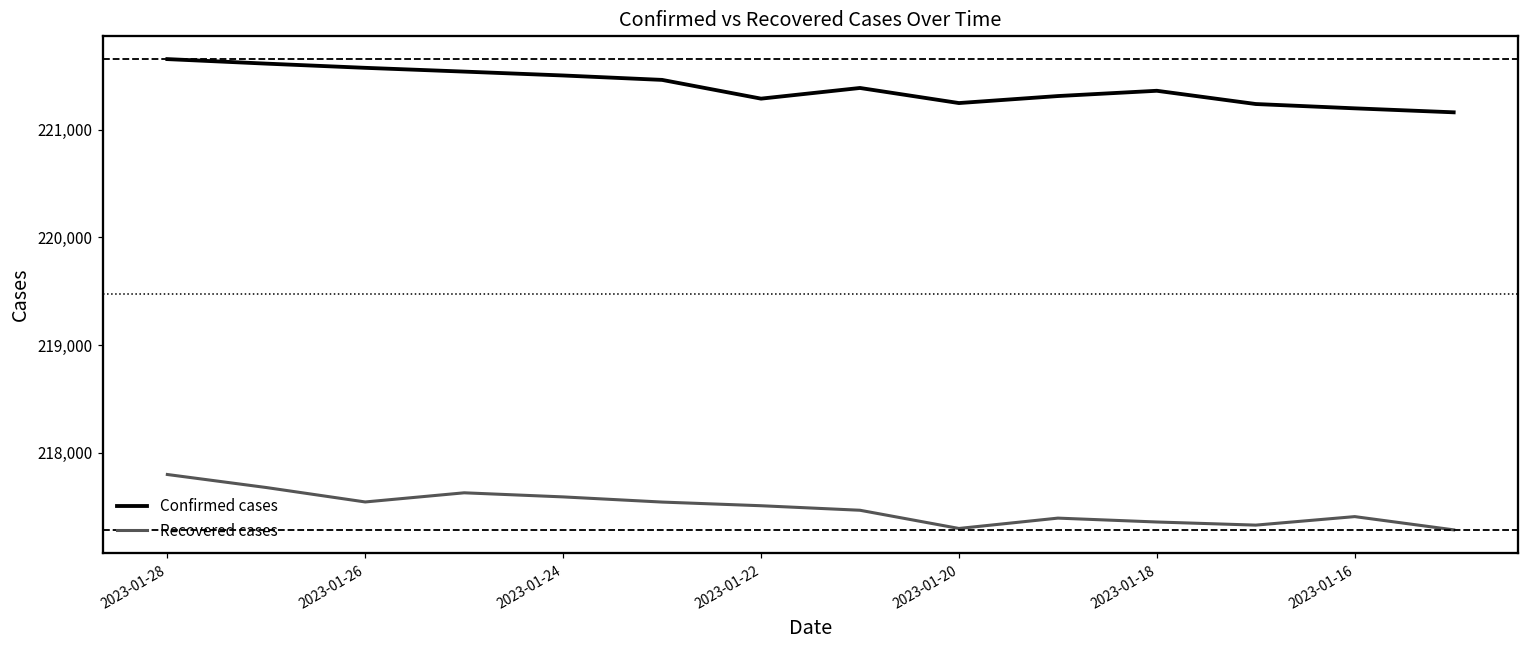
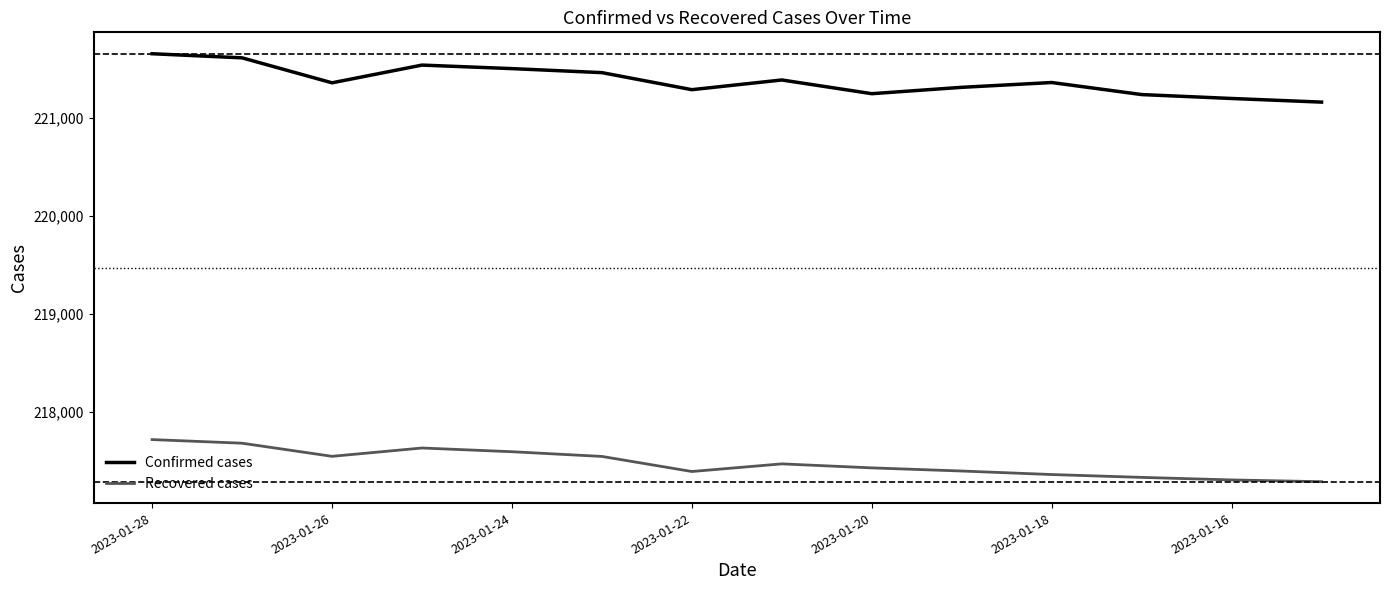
Recovered cases, 2023-01-28: 217,800 -> 217,700
Confirmed cases, 2023-01-26: 221,600 -> 221,400
Recovered cases, 2023-01-22: 217,500 -> 217,400
Recovered cases, 2023-01-20: 217,300 -> 217,400
Recovered cases, 2023-01-16: 217,400 -> 217,300
